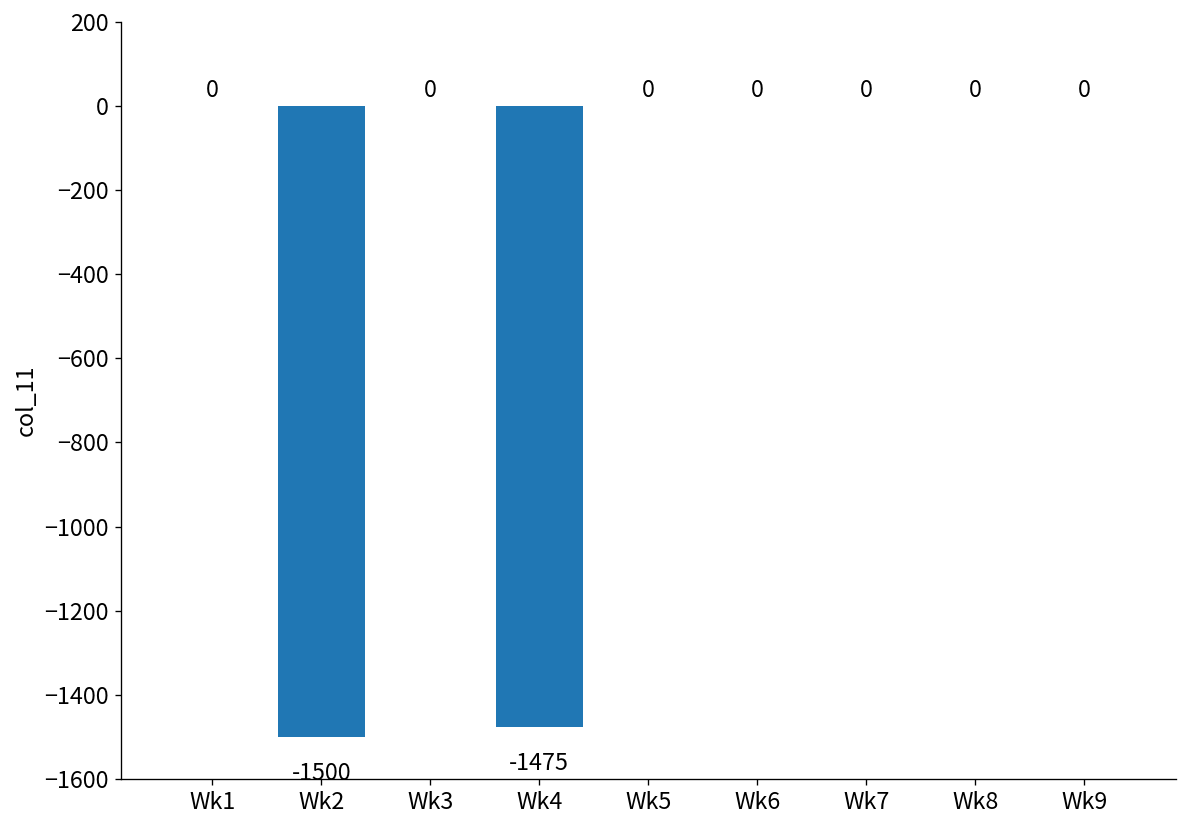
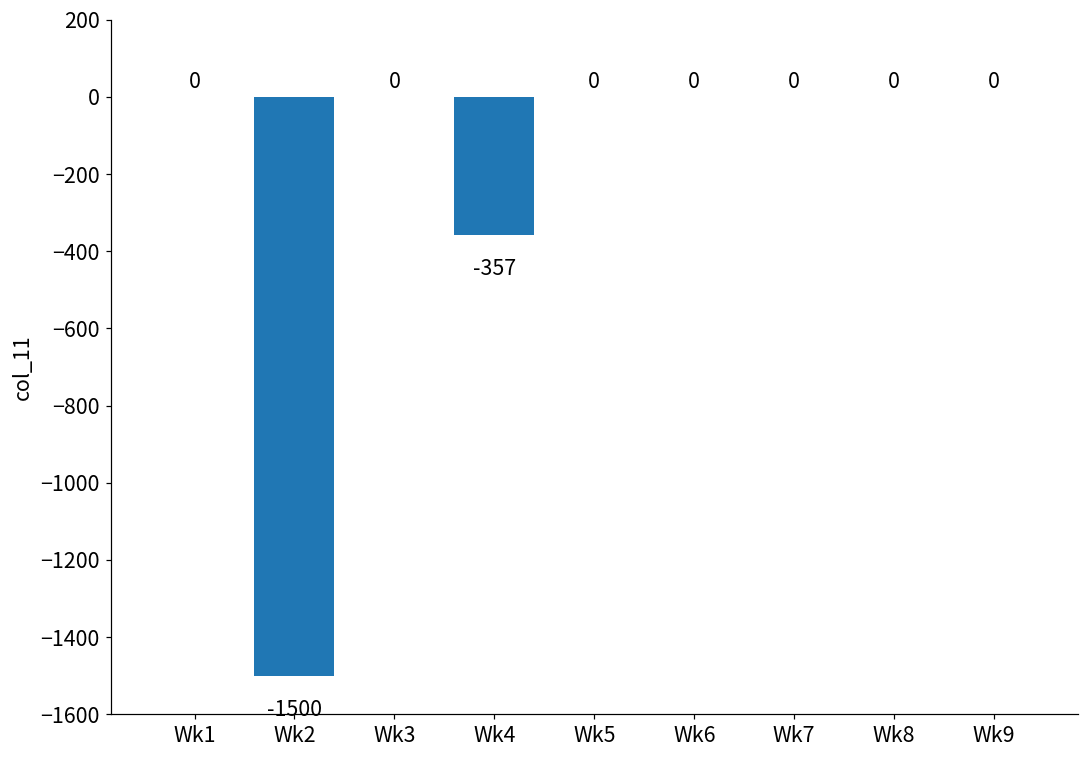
Wk4: -1475 -> -357
